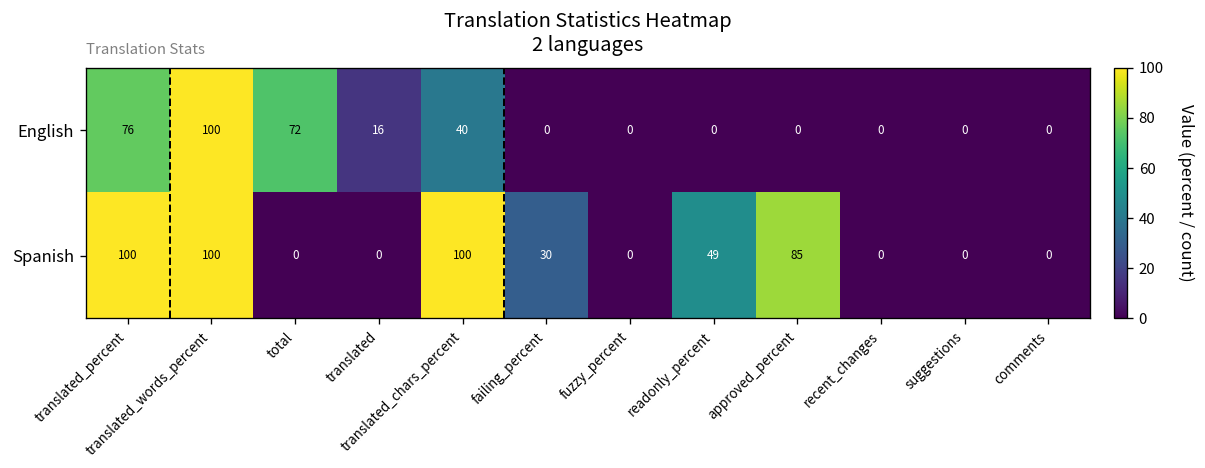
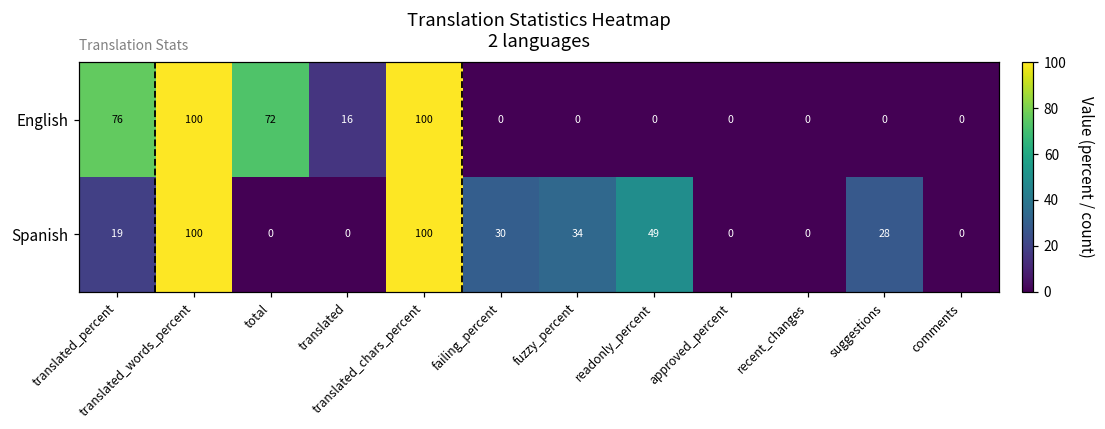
English, translated_chars_percent: 40 -> 100
Spanish, translated_percent: 100 -> 19
Spanish, fuzzy_percent: 0 -> 34
Spanish, approved_percent: 85 -> 0
Spanish, suggestions: 0 -> 28
